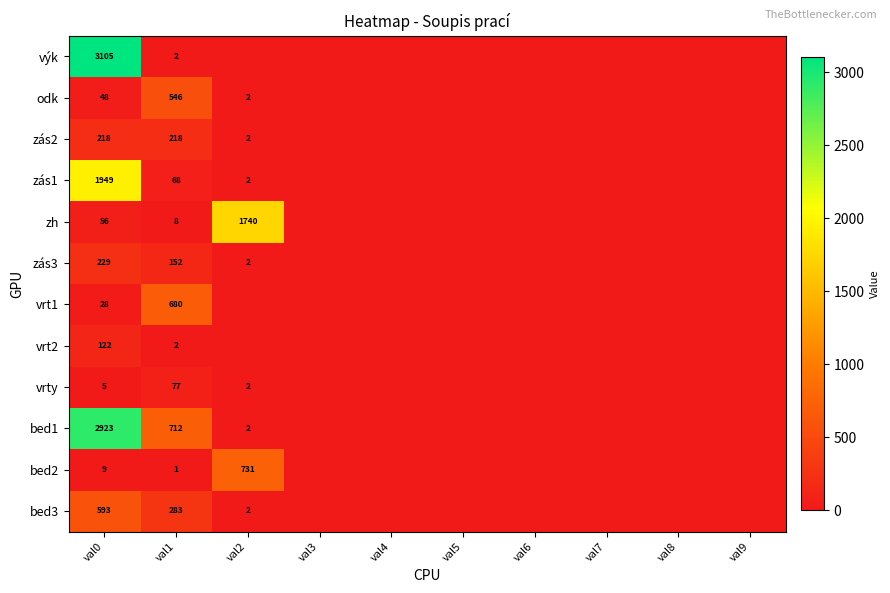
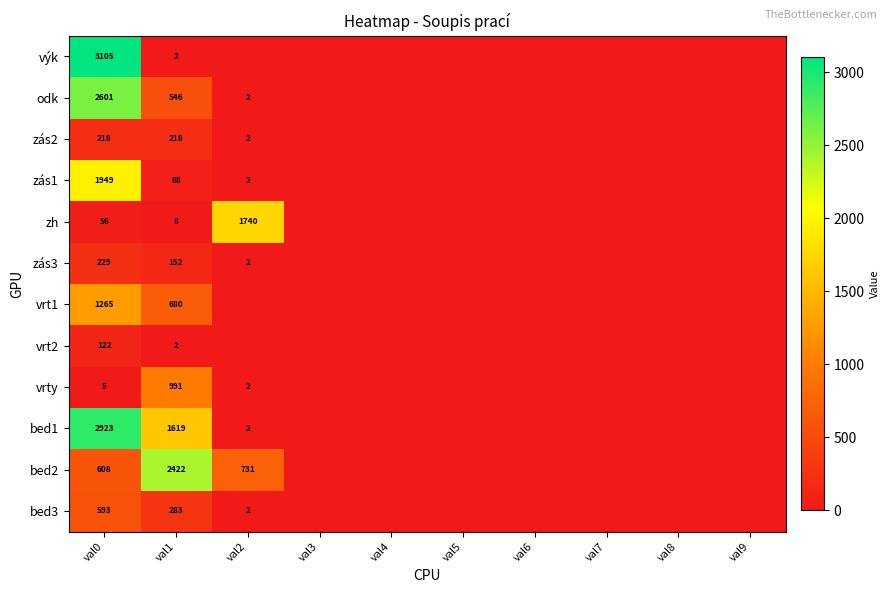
odk, val0: 48 -> 2601
vrt1, val0: 28 -> 1265
vrty, val1: 77 -> 991
bed1, val1: 712 -> 1619
bed2, val0: 9 -> 608
bed2, val1: 1 -> 2422
